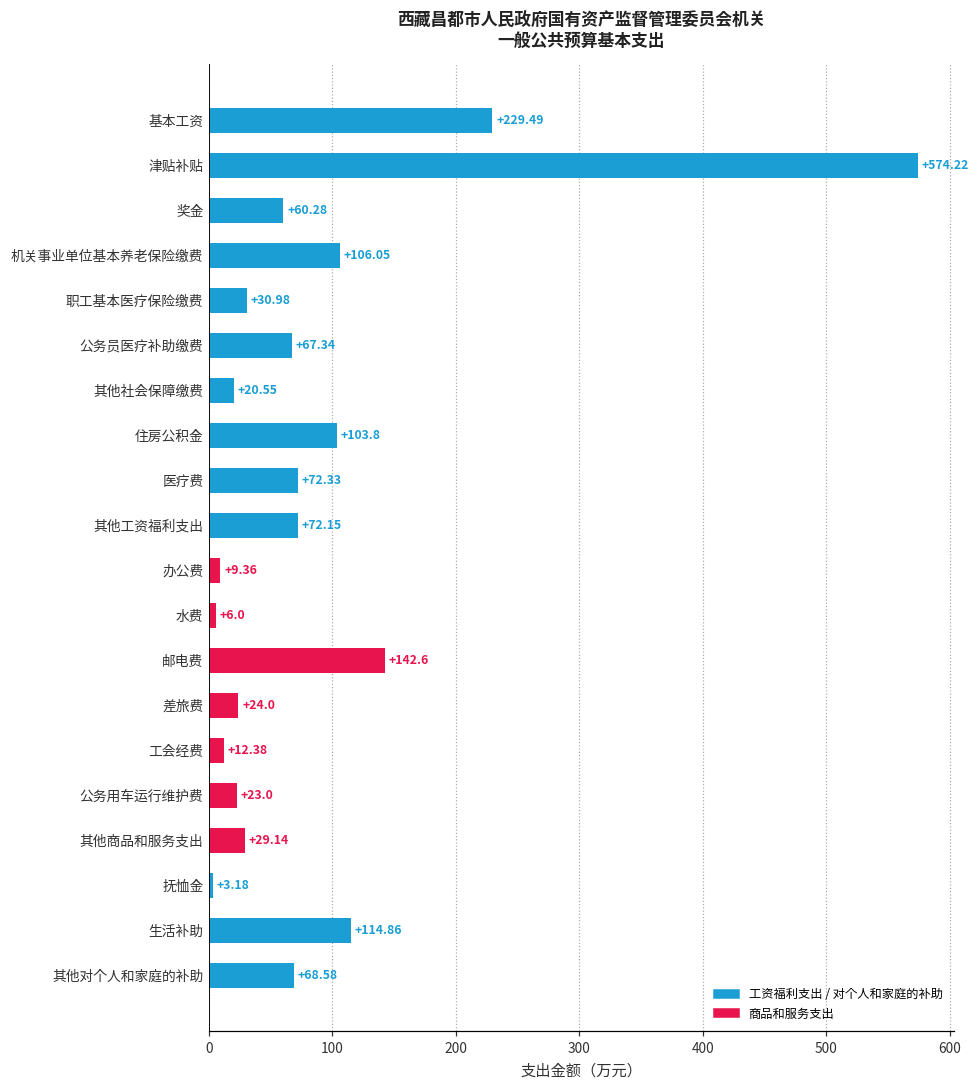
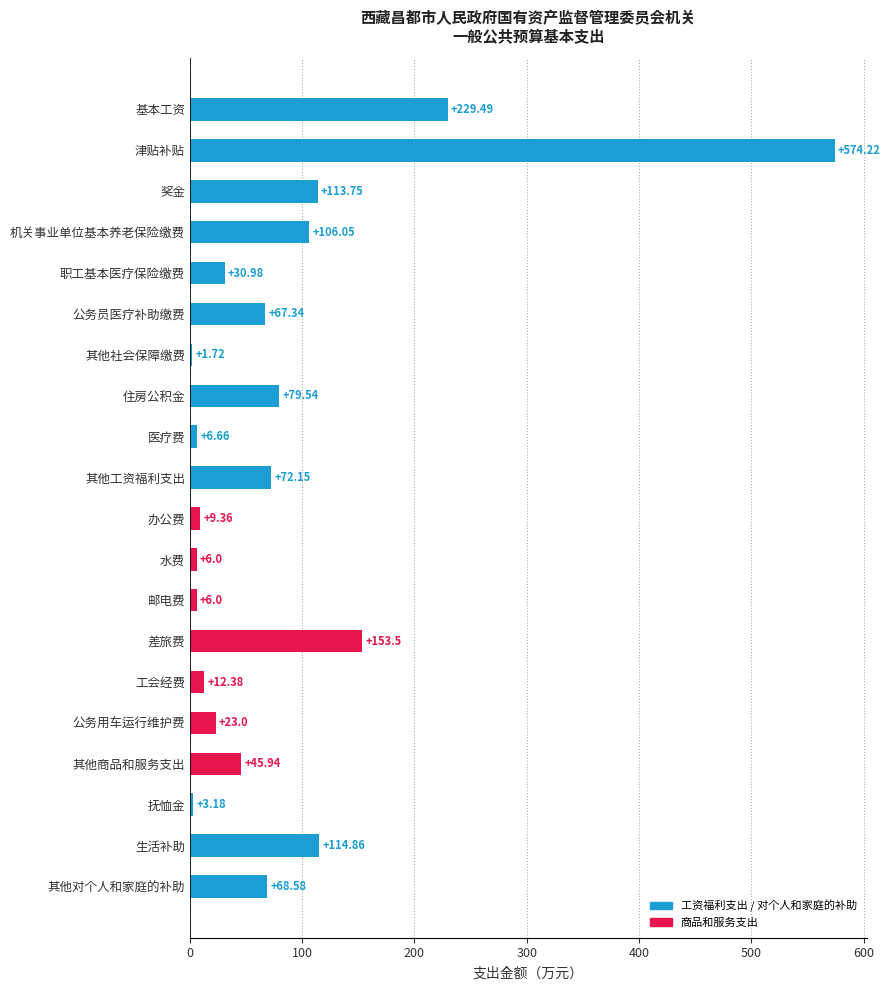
奖金: +60.28 -> +113.75
其他社会保障缴费: +20.55 -> +1.72
住房公积金: +103.8 -> +79.54
医疗费: +72.33 -> +6.66
邮电费: +142.6 -> +6.0
差旅费: +24.0 -> +153.5
其他商品和服务支出: +29.14 -> +45.94
